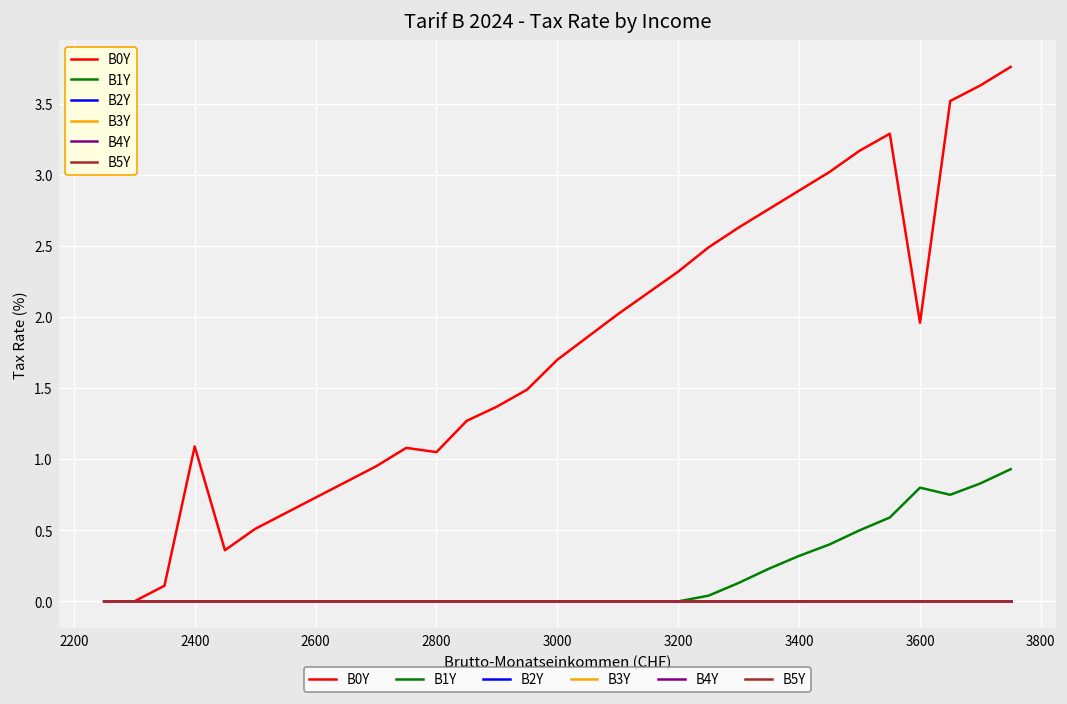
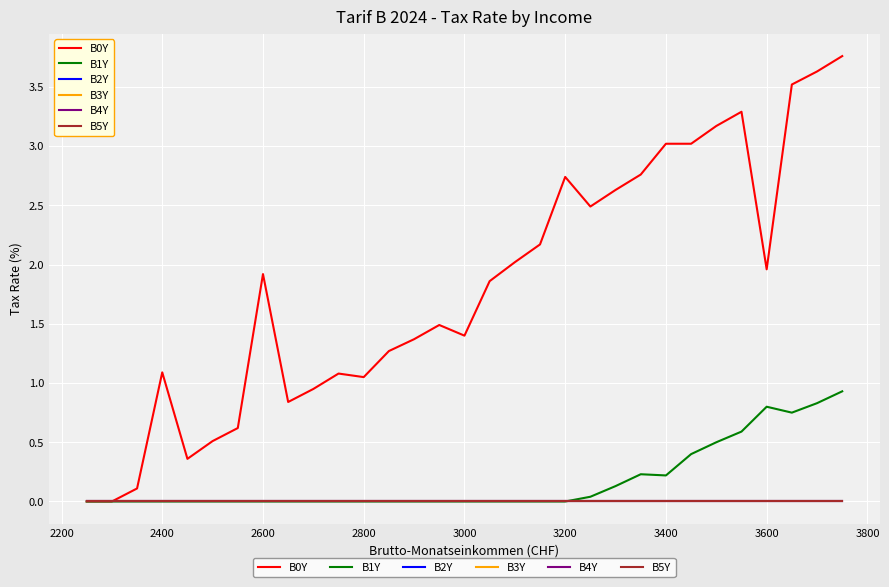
B0Y, 2600: 0.73 -> 1.92
B0Y, 3000: 1.7 -> 1.4
B0Y, 3200: 2.32 -> 2.74
B0Y, 3400: 2.89 -> 3.02
B1Y, 3400: 0.32 -> 0.22
